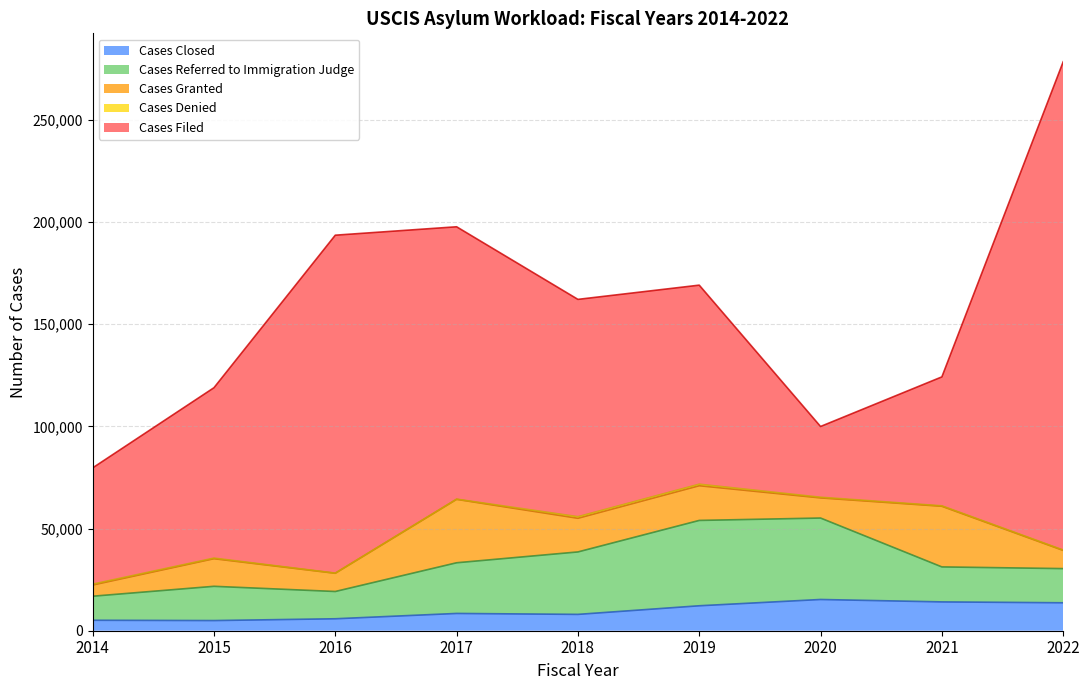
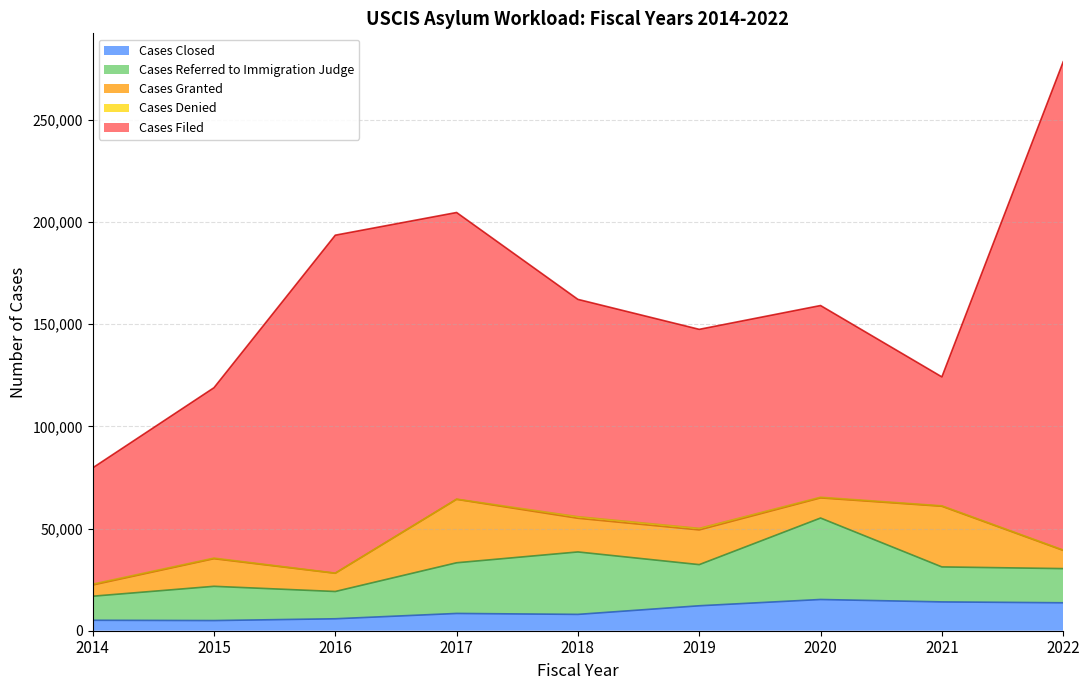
Cases Filed, 2017: 133,000 -> 140,000
Cases Referred to Immigration Judge, 2019: 42,000 -> 20,000
Cases Filed, 2020: 35,000 -> 94,000
